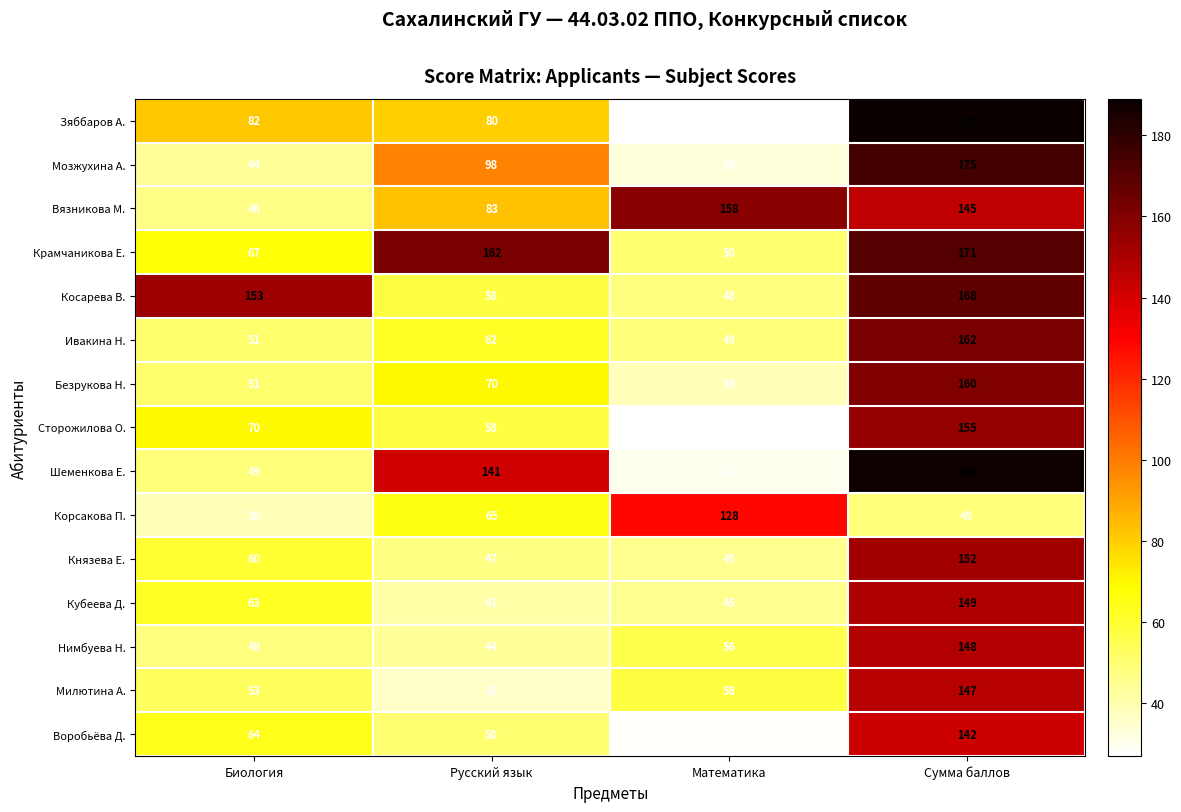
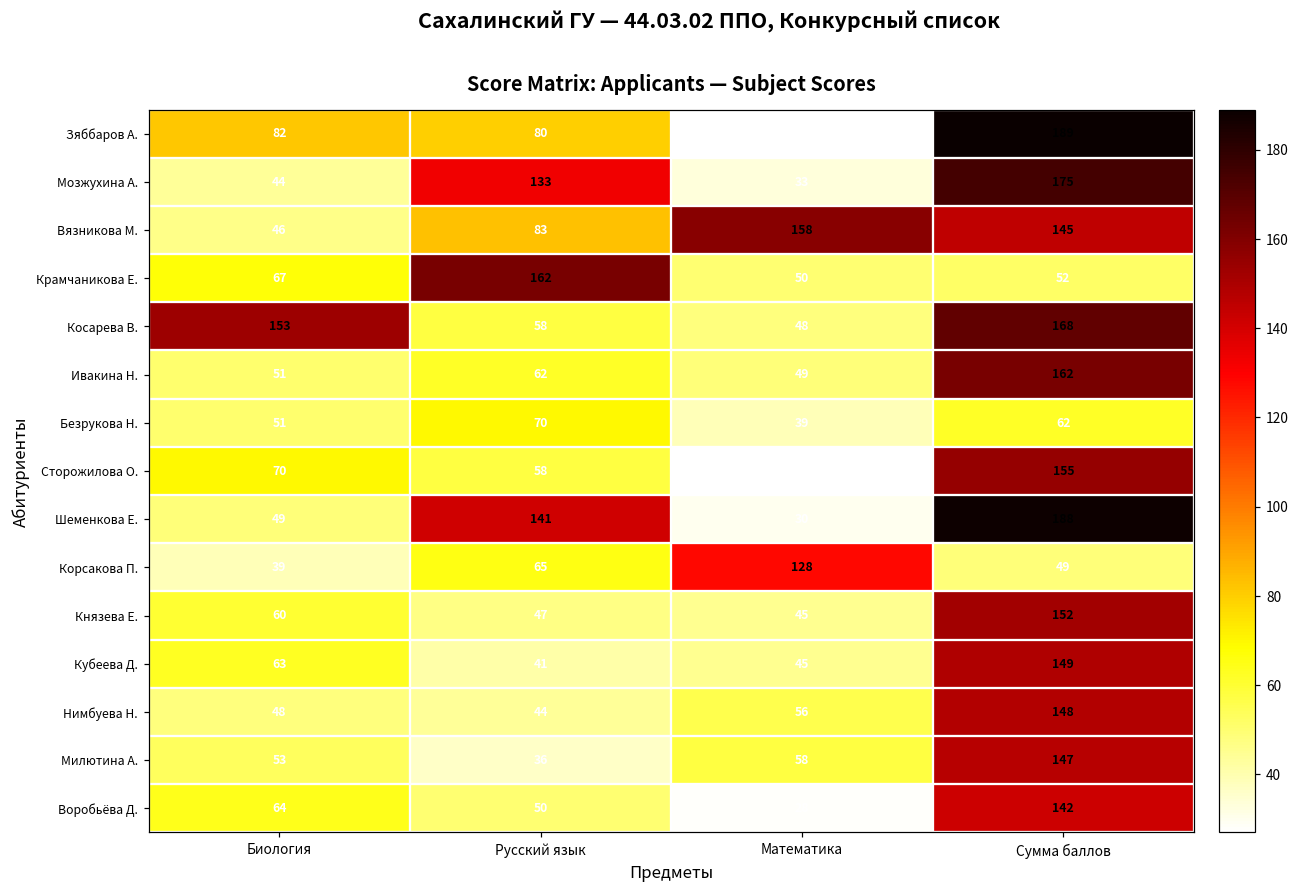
Мозжухина А., Русский язык: 98 -> 133
Крамчаникова Е., Сумма баллов: 171 -> 52
Безрукова Н., Сумма баллов: 160 -> 62
